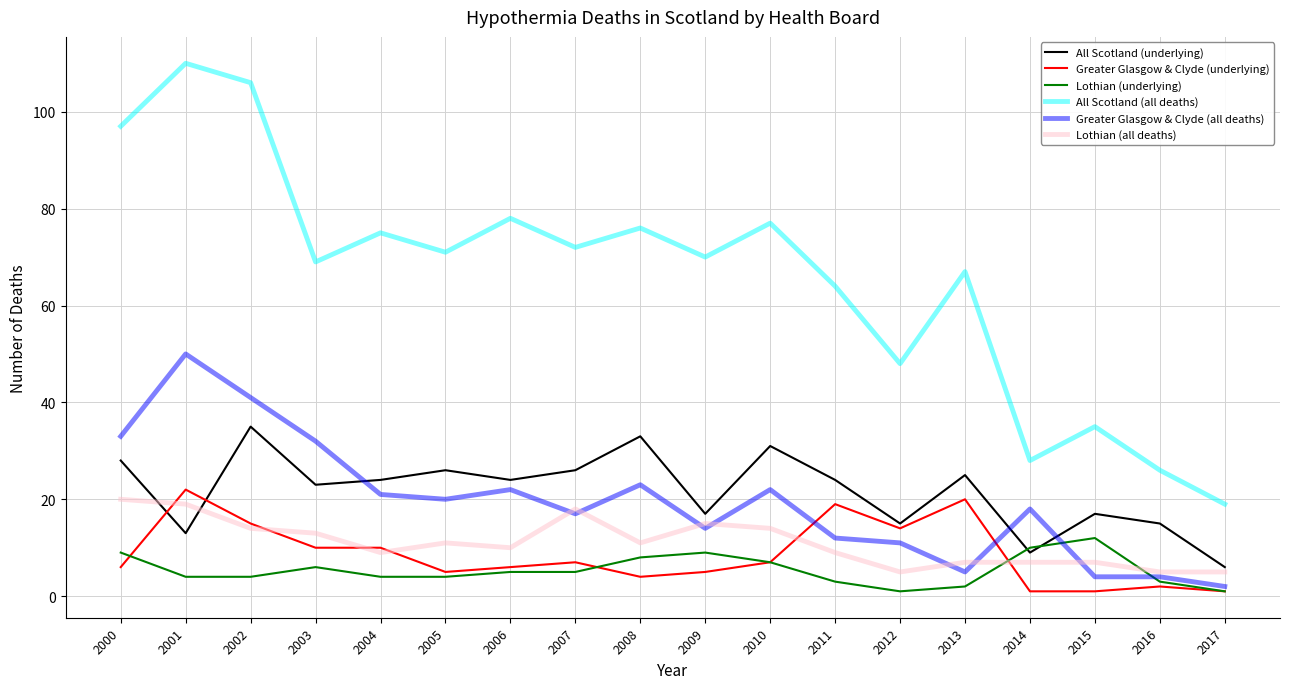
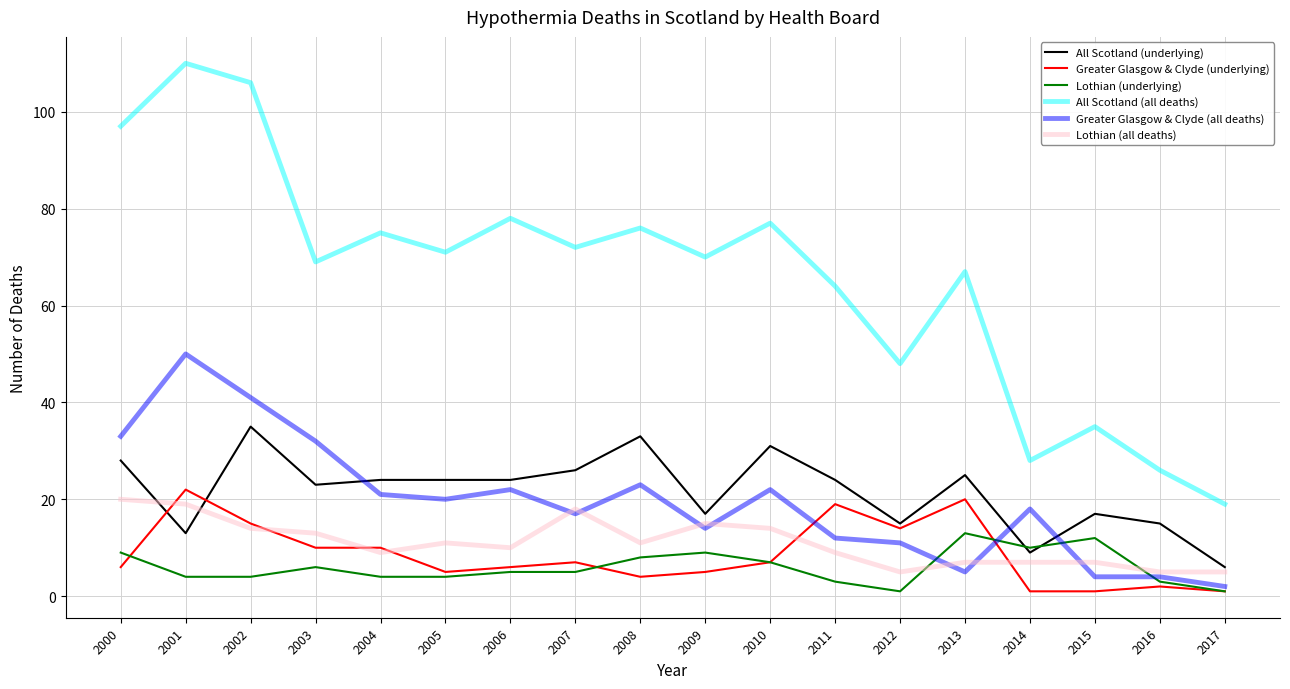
All Scotland (underlying), 2005: 26 -> 24
Lothian (underlying), 2013: 2 -> 13
